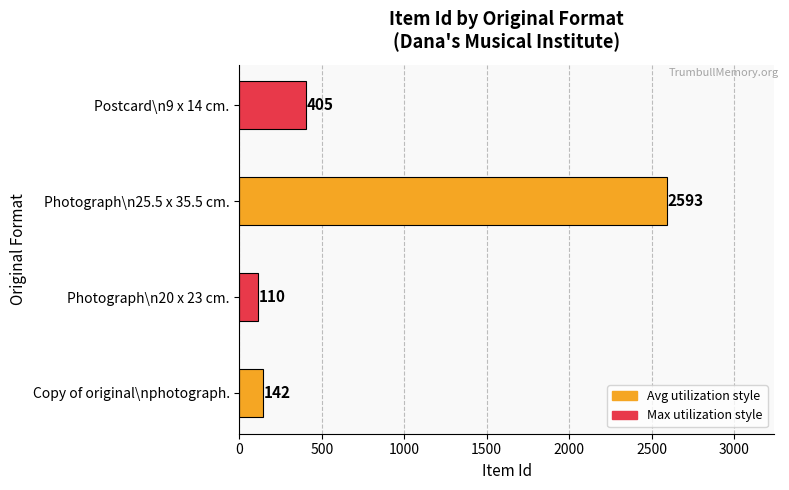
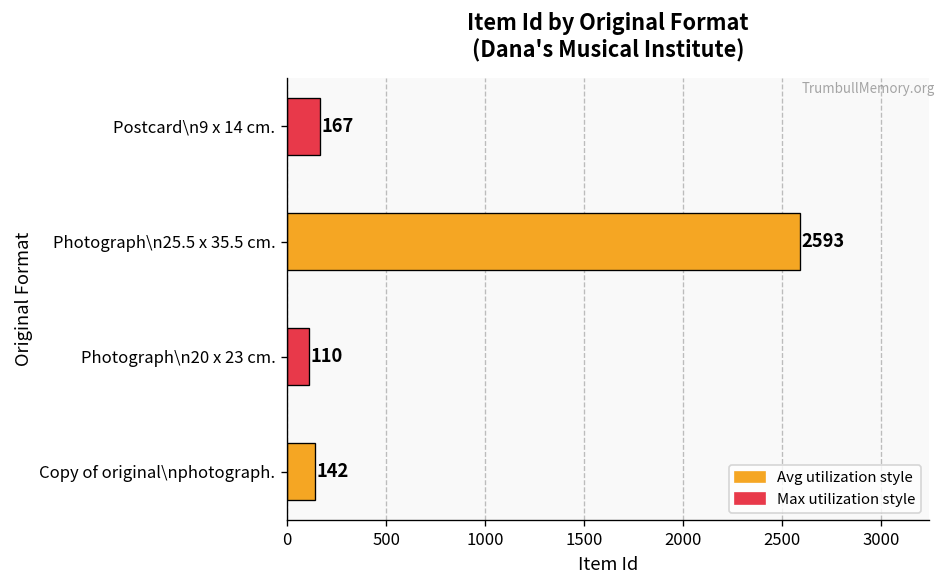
Postcard\n9 x 14 cm.: 405 -> 167
